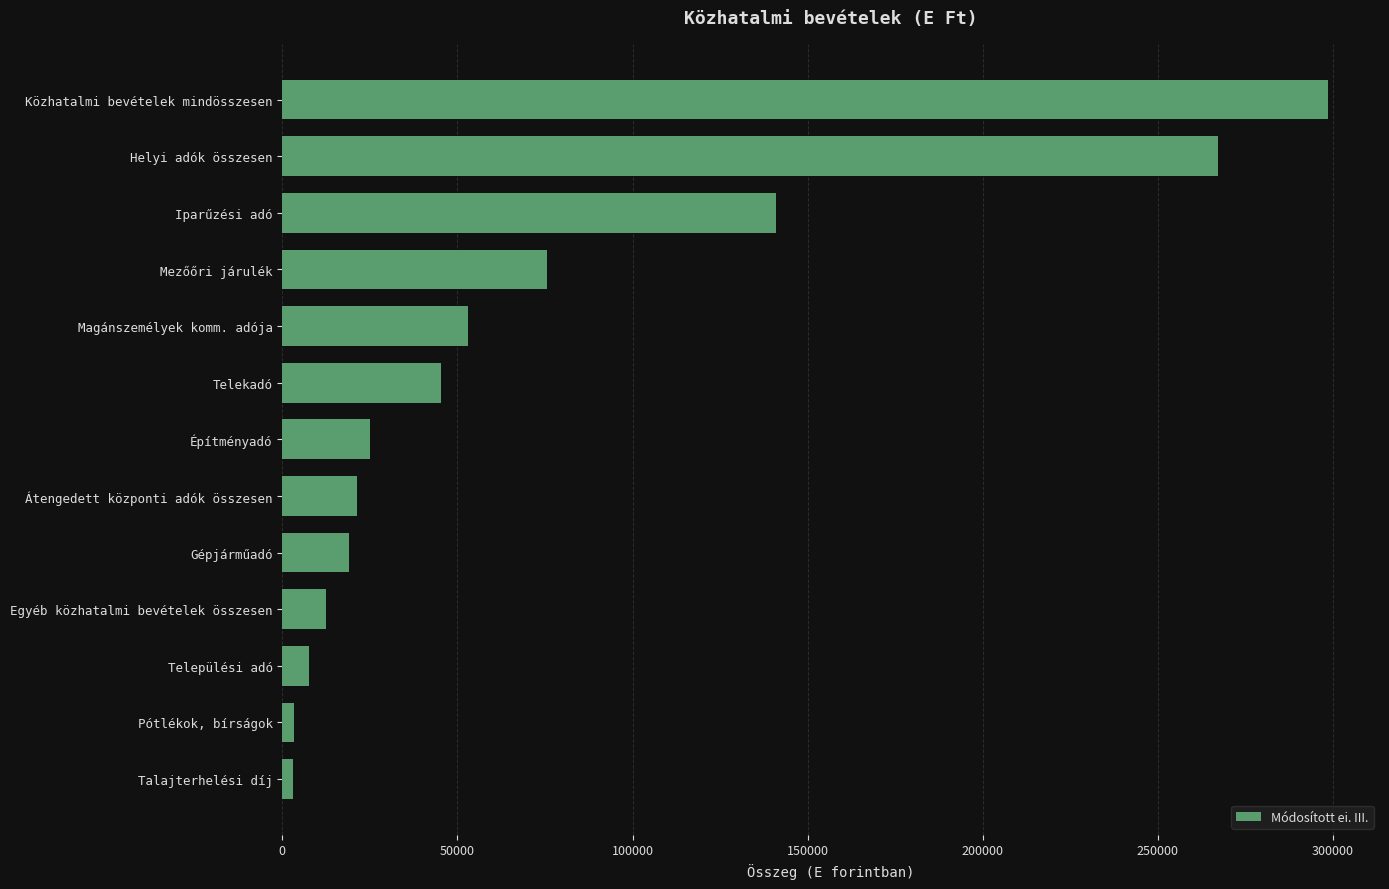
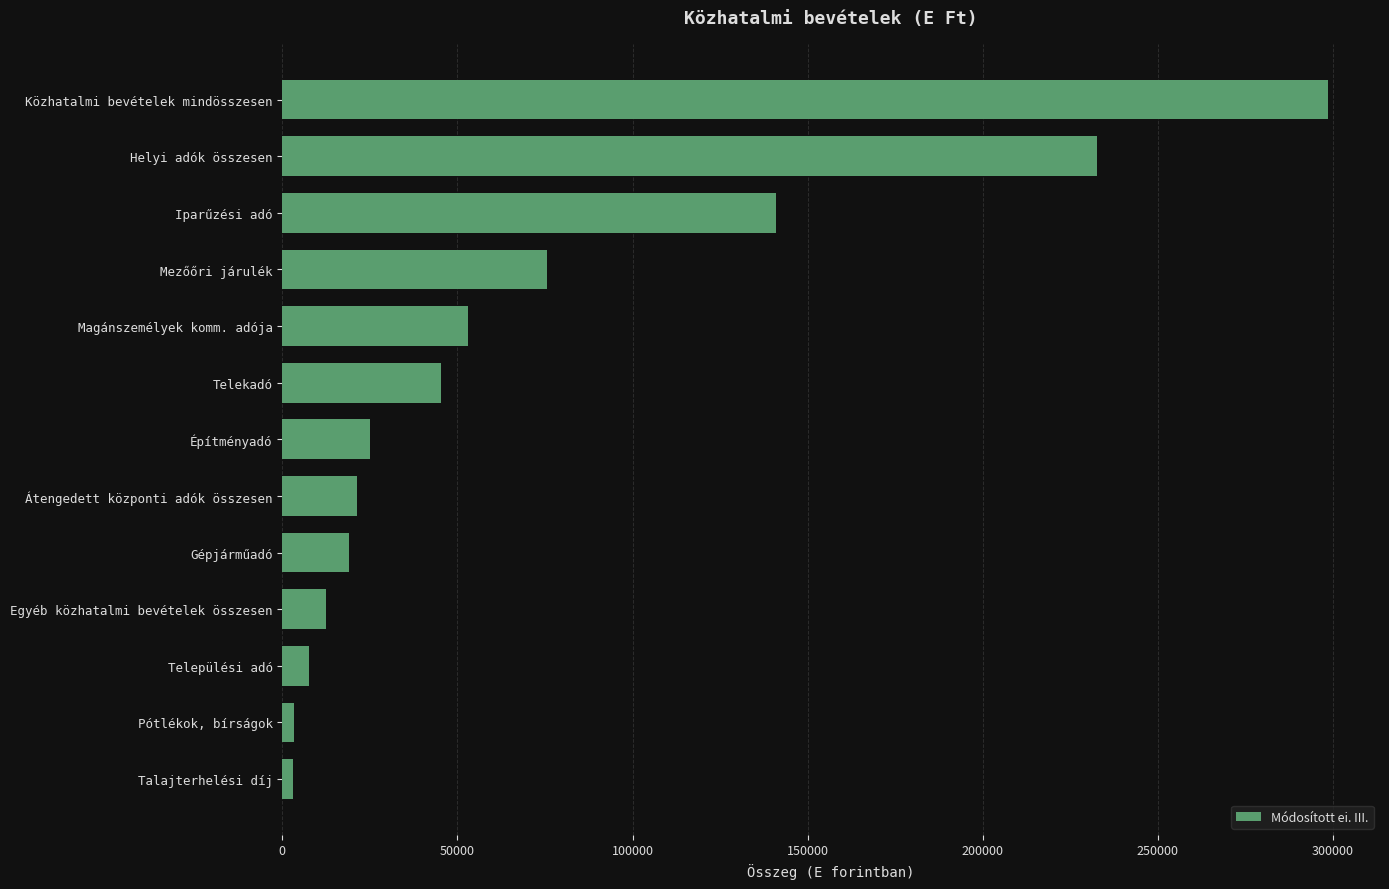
Helyi adók összesen: 267000 -> 233000
